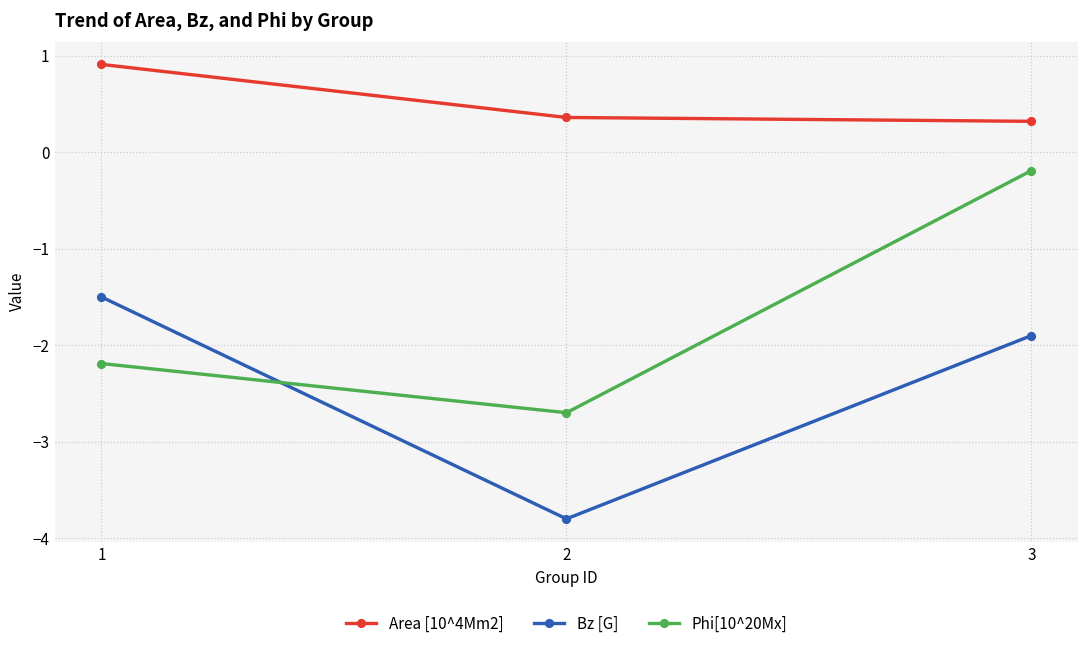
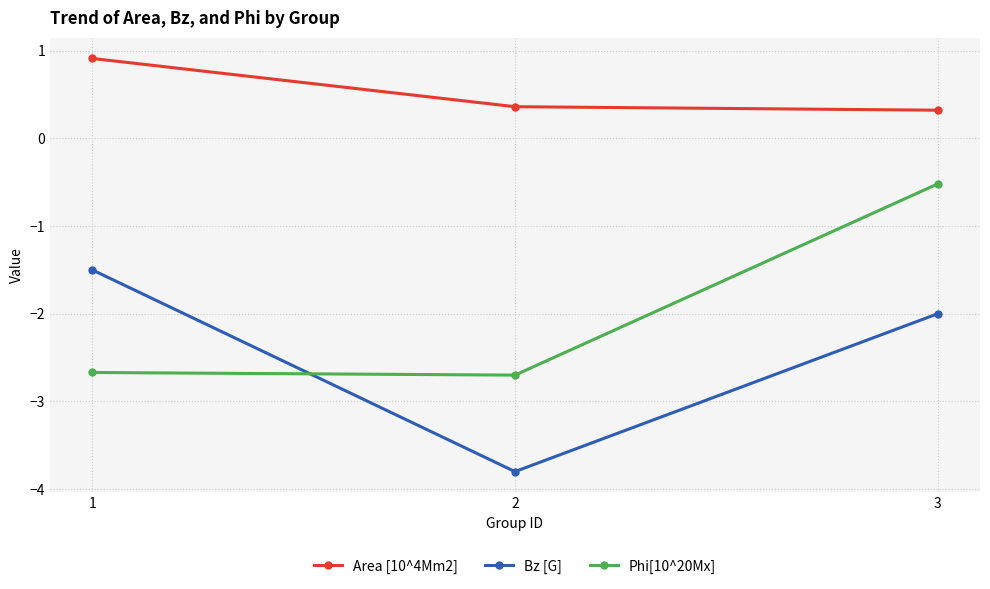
Phi[10^20Mx], 1: -2.2 -> -2.7
Bz [G], 3: -1.9 -> -2.0
Phi[10^20Mx], 3: -0.2 -> -0.5
